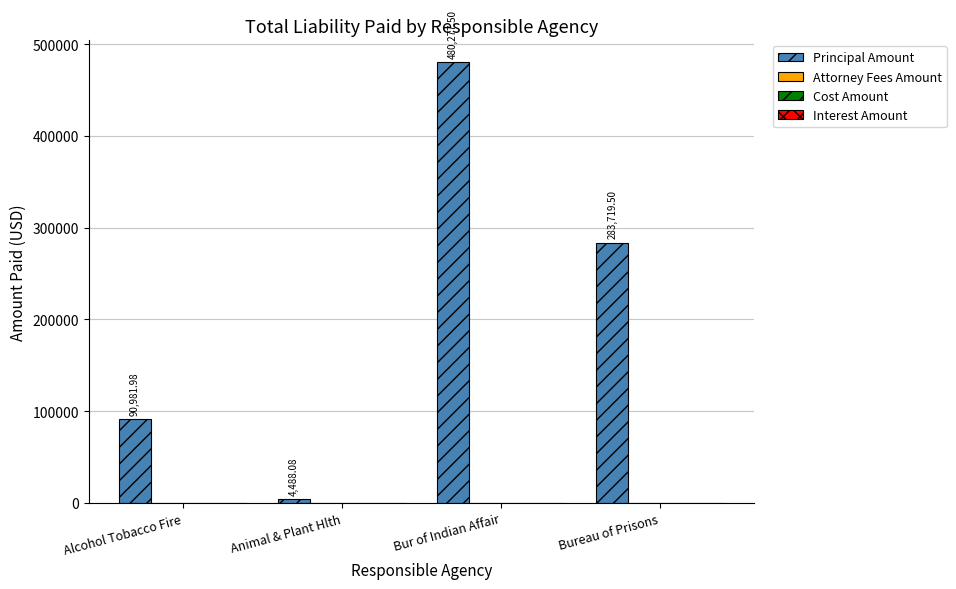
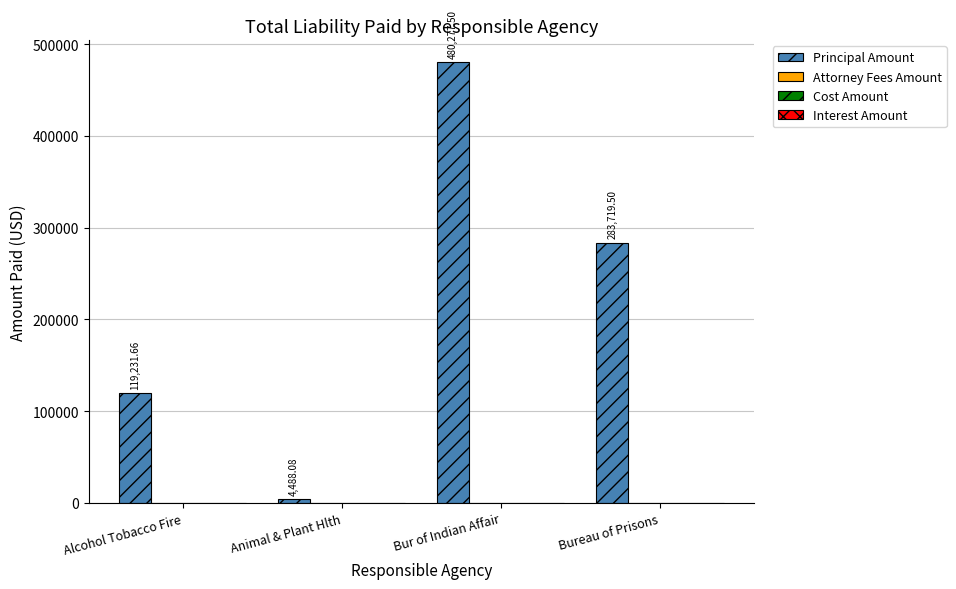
Principal Amount, Alcohol Tobacco Fire: 90,981.98 -> 119,231.66
